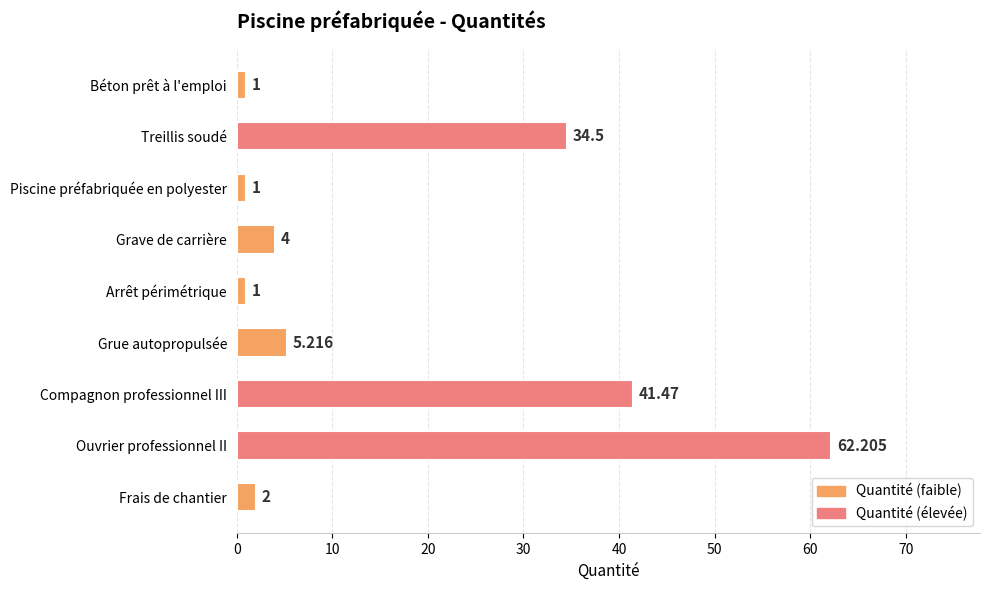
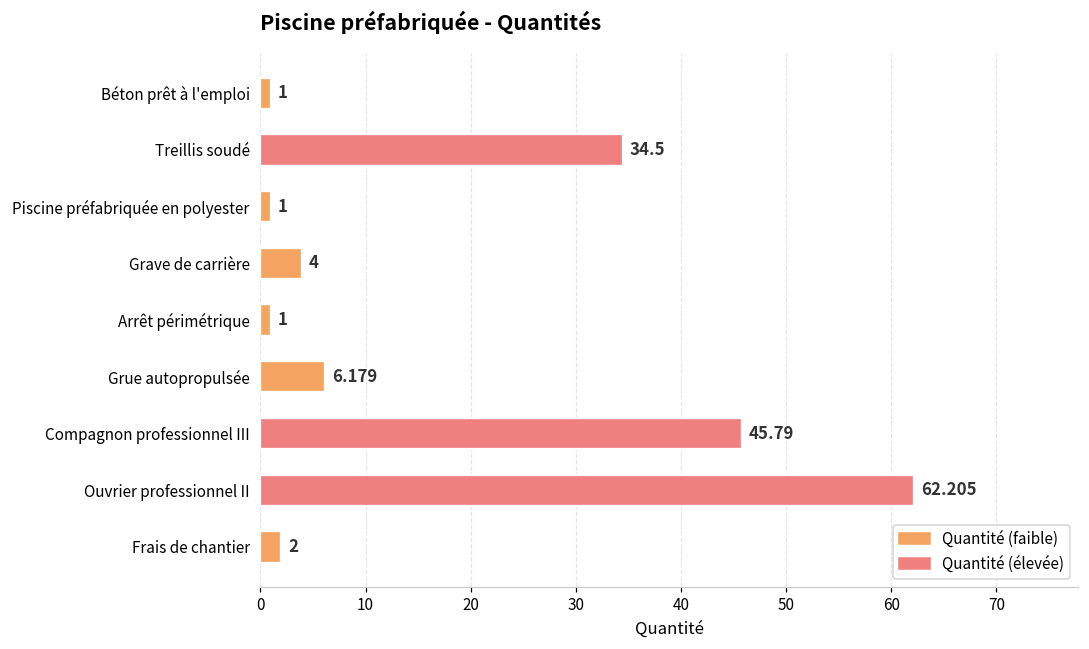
Grue autopropulsée: 5.216 -> 6.179
Compagnon professionnel III: 41.47 -> 45.79
